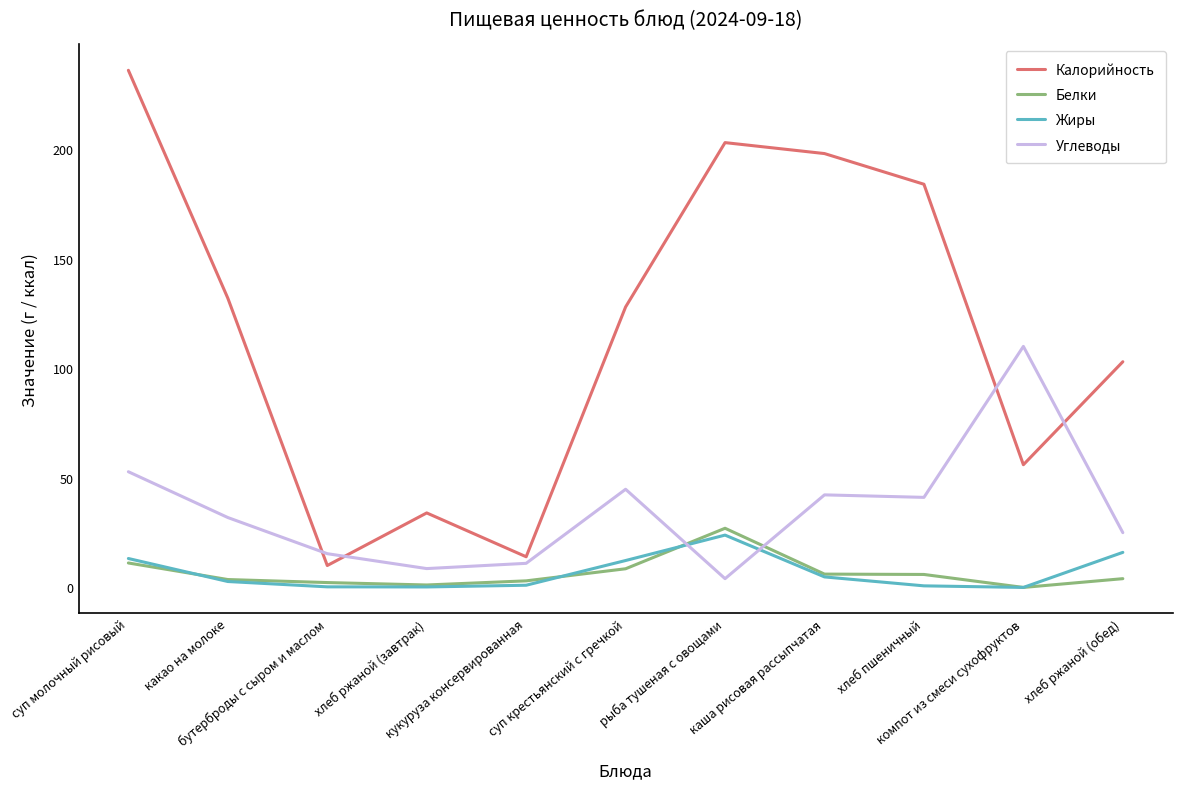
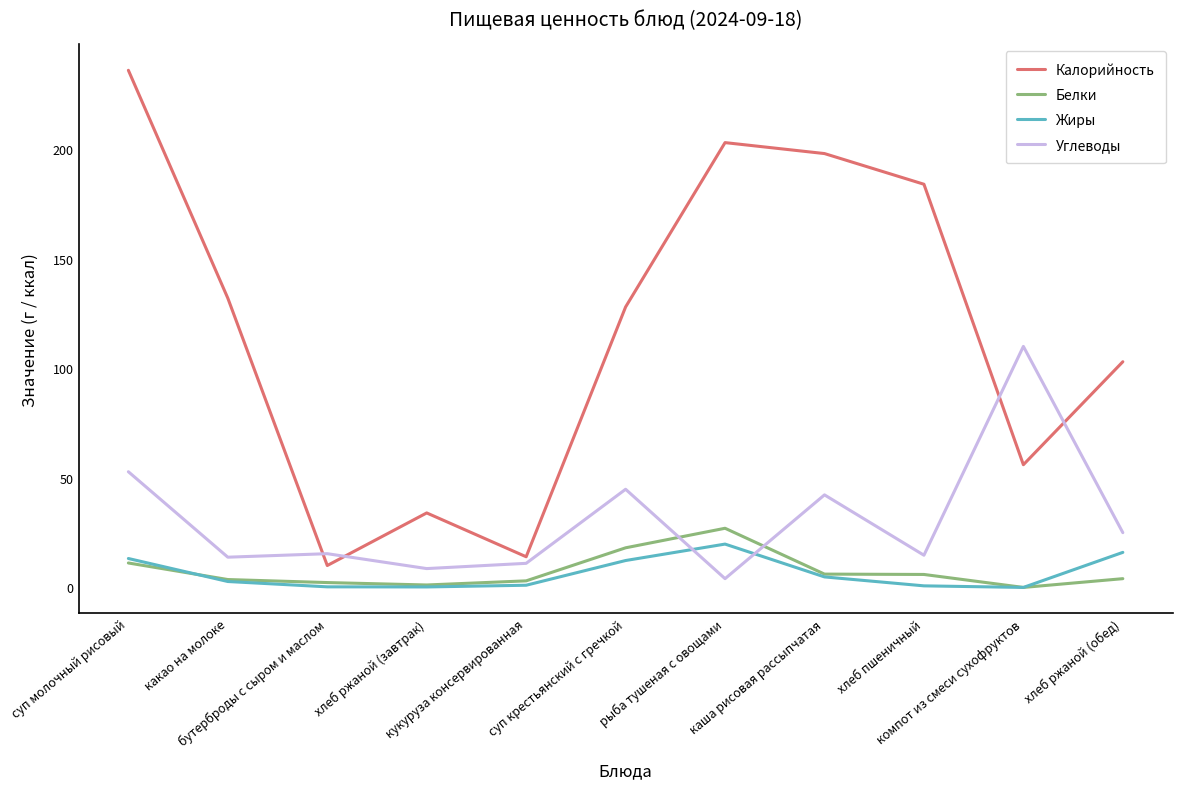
Углеводы, какао на молоке: 32 -> 14
Белки, суп крестьянский с гречкой: 9 -> 18
Жиры, рыба тушеная с овощами: 24 -> 20
Углеводы, хлеб пшеничный: 41 -> 15
